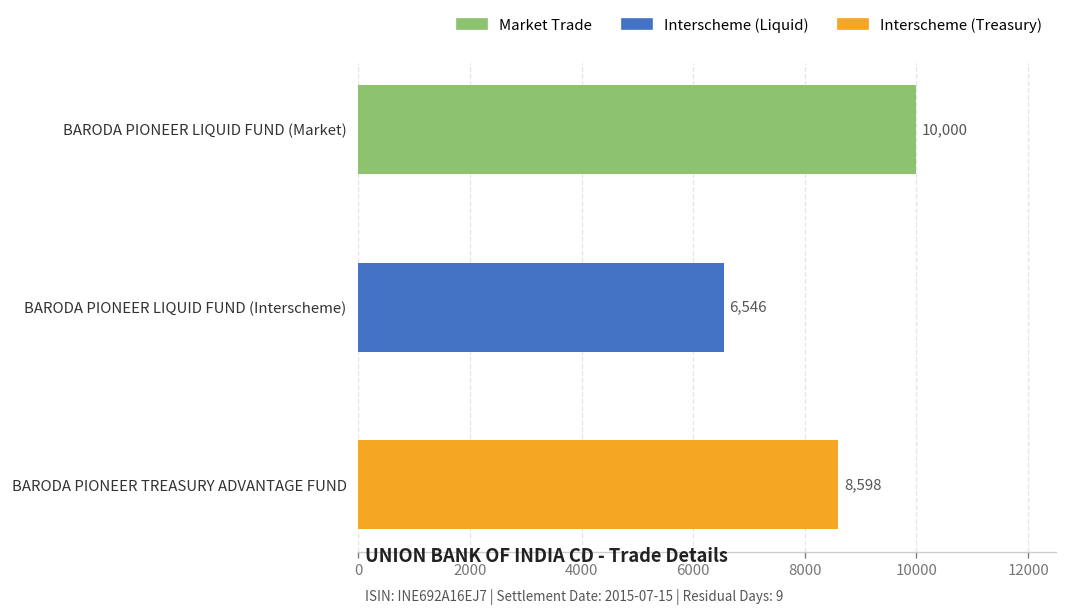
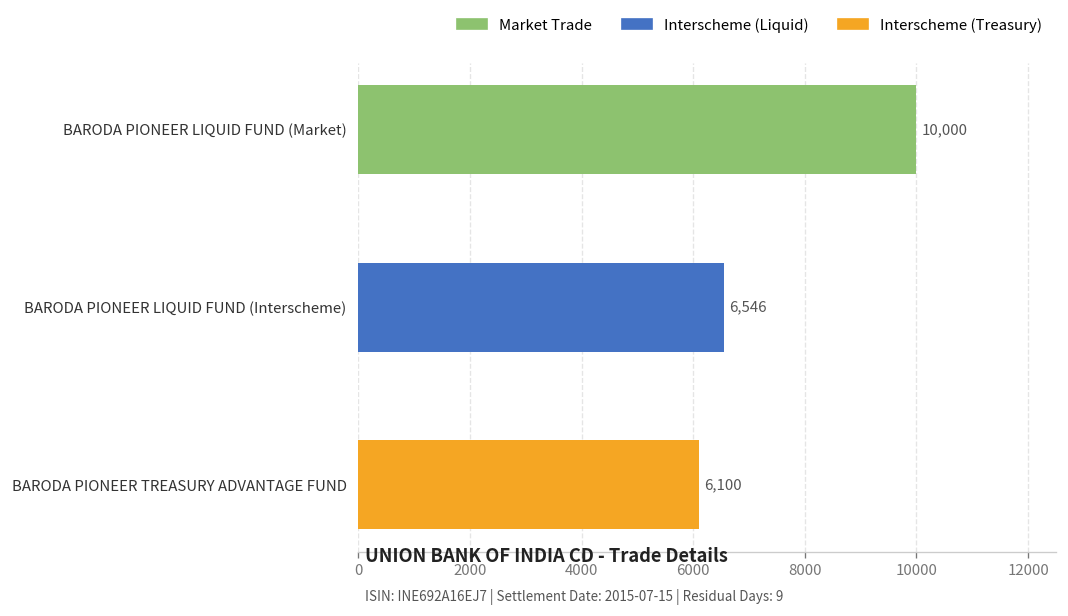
BARODA PIONEER TREASURY ADVANTAGE FUND: 8,598 -> 6,100
